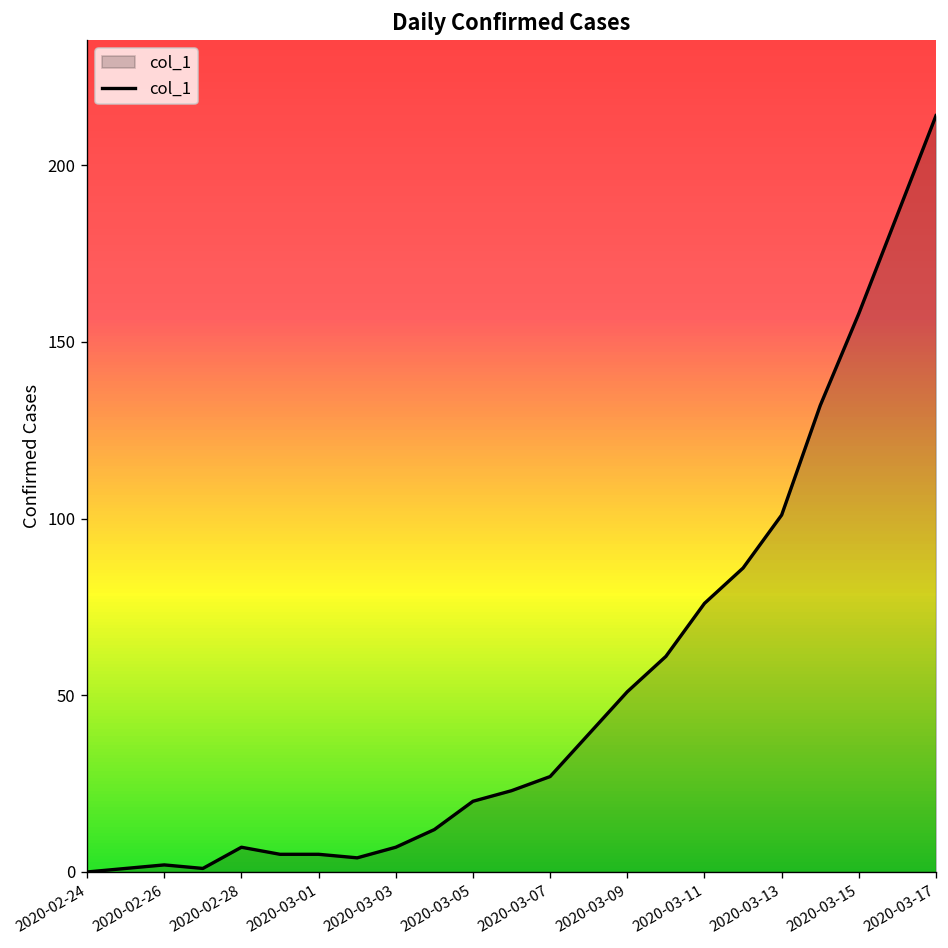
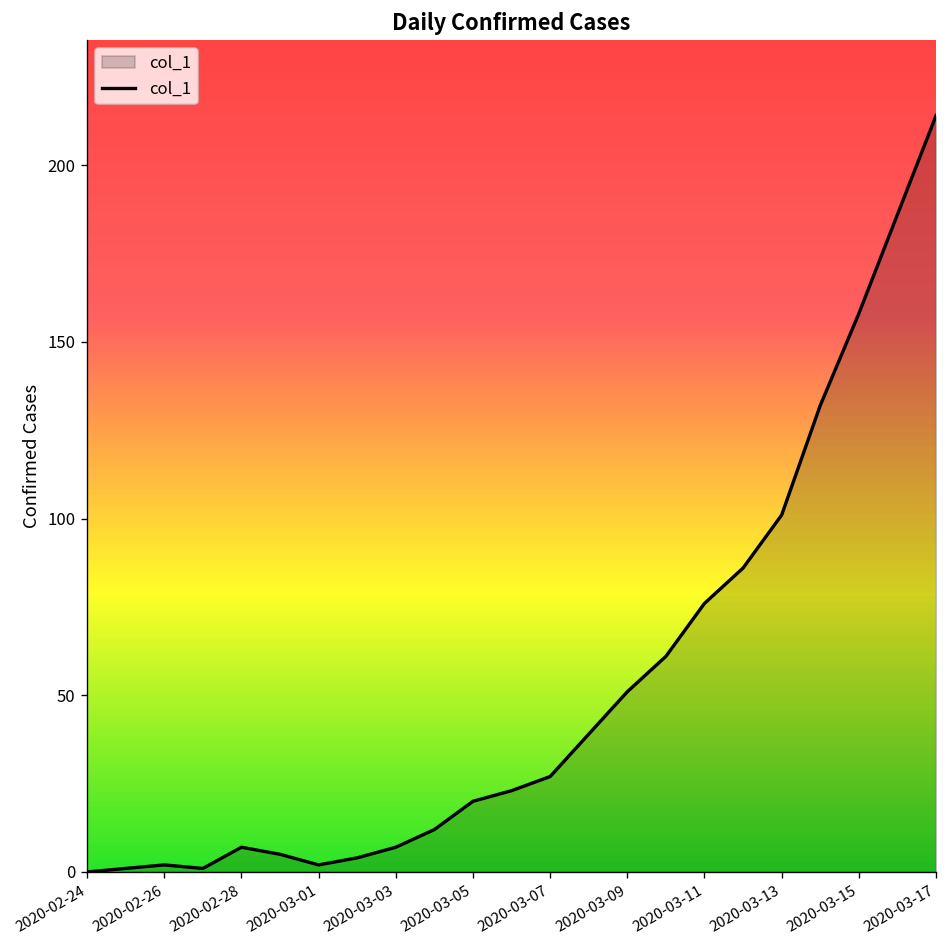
2020-03-01: 5 -> 2
